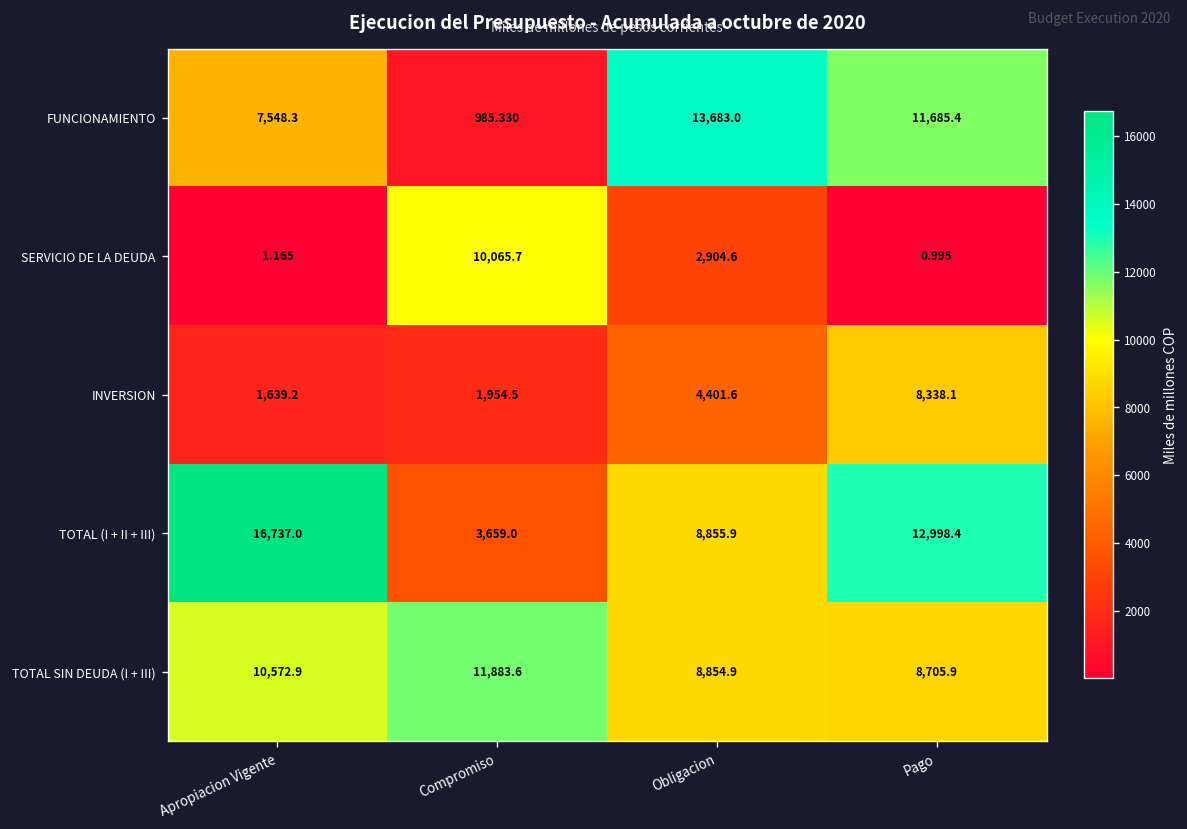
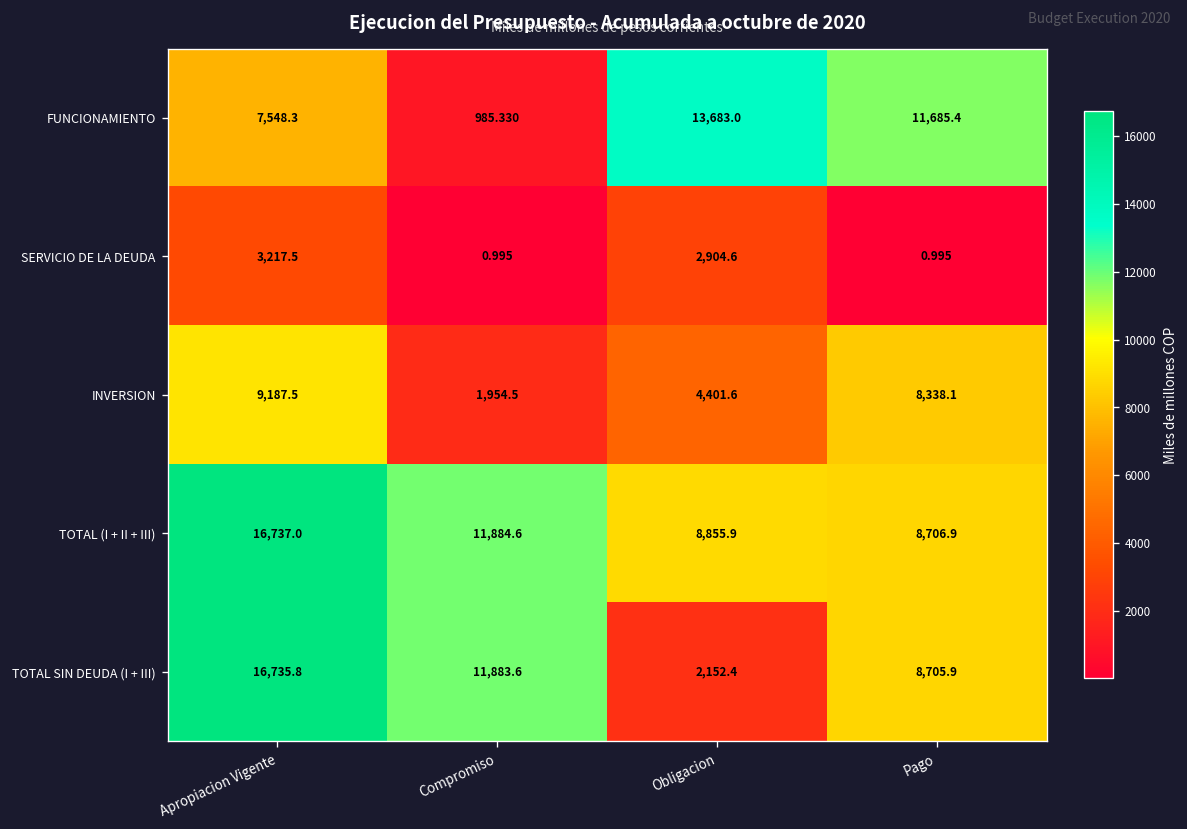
SERVICIO DE LA DEUDA, Apropiacion Vigente: 1.165 -> 3,217.5
SERVICIO DE LA DEUDA, Compromiso: 10,065.7 -> 0.995
INVERSION, Apropiacion Vigente: 1,639.2 -> 9,187.5
TOTAL (I + II + III), Compromiso: 3,659.0 -> 11,884.6
TOTAL (I + II + III), Pago: 12,998.4 -> 8,706.9
TOTAL SIN DEUDA (I + III), Apropiacion Vigente: 10,572.9 -> 16,735.8
TOTAL SIN DEUDA (I + III), Obligacion: 8,854.9 -> 2,152.4
